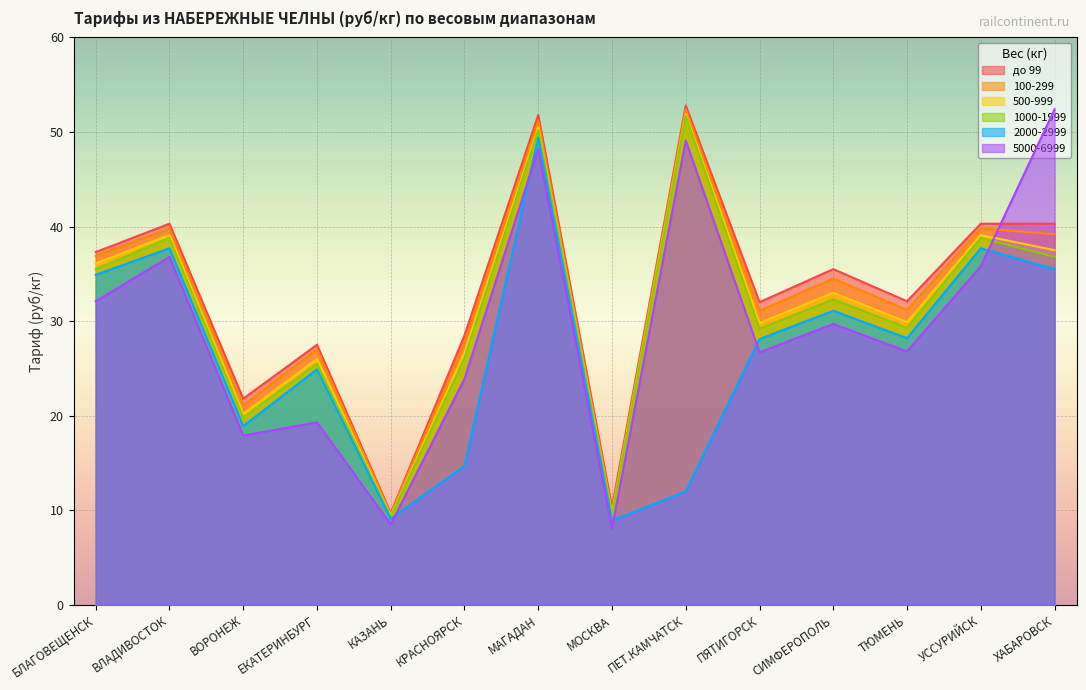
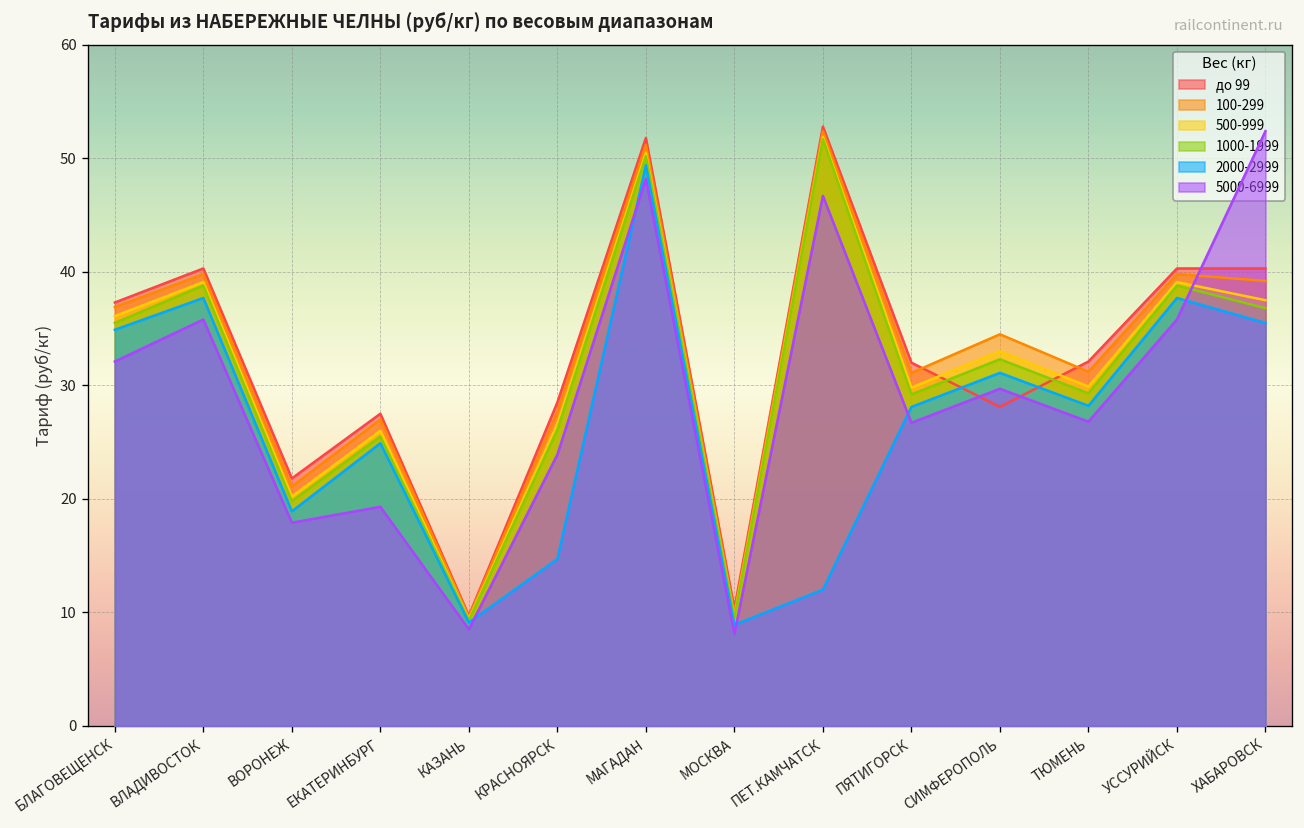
5000-6999, ВЛАДИВОСТОК: 37 -> 36
5000-6999, ПЕТ.КАМЧАТСК: 49 -> 47
до 99, СИМФЕРОПОЛЬ: 36 -> 28
